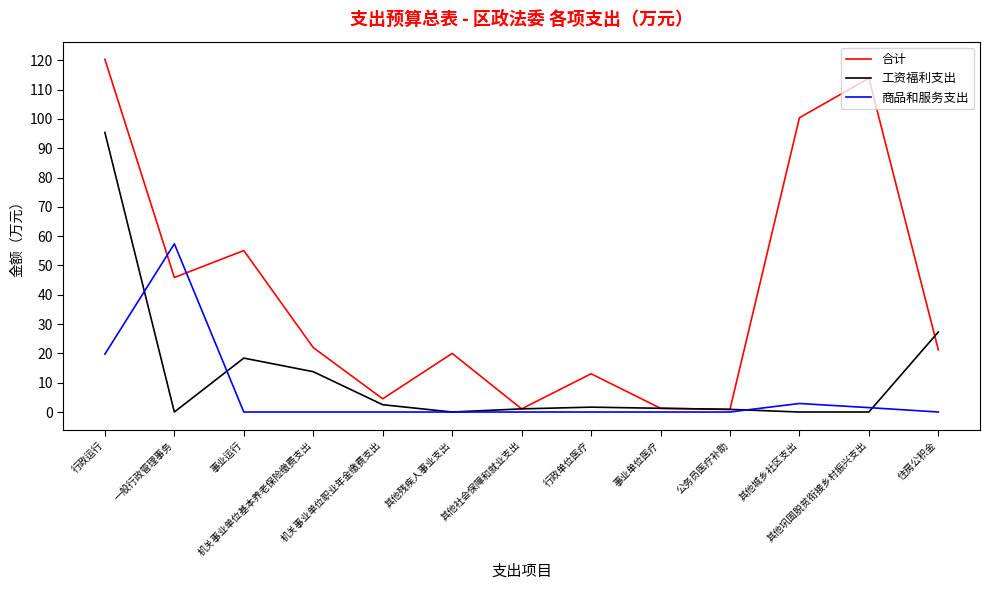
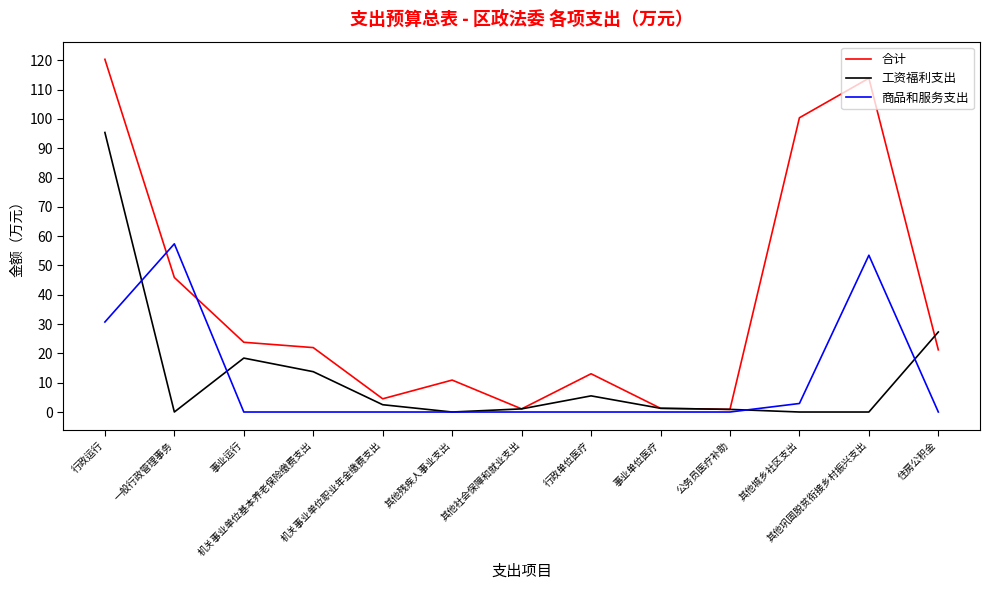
商品和服务支出, 行政运行: 20 -> 31
合计, 事业运行: 55 -> 24
合计, 其他残疾人事业支出: 20 -> 11
工资福利支出, 行政单位医疗: 2 -> 6
商品和服务支出, 其他巩固脱贫衔接乡村振兴支出: 2 -> 54
